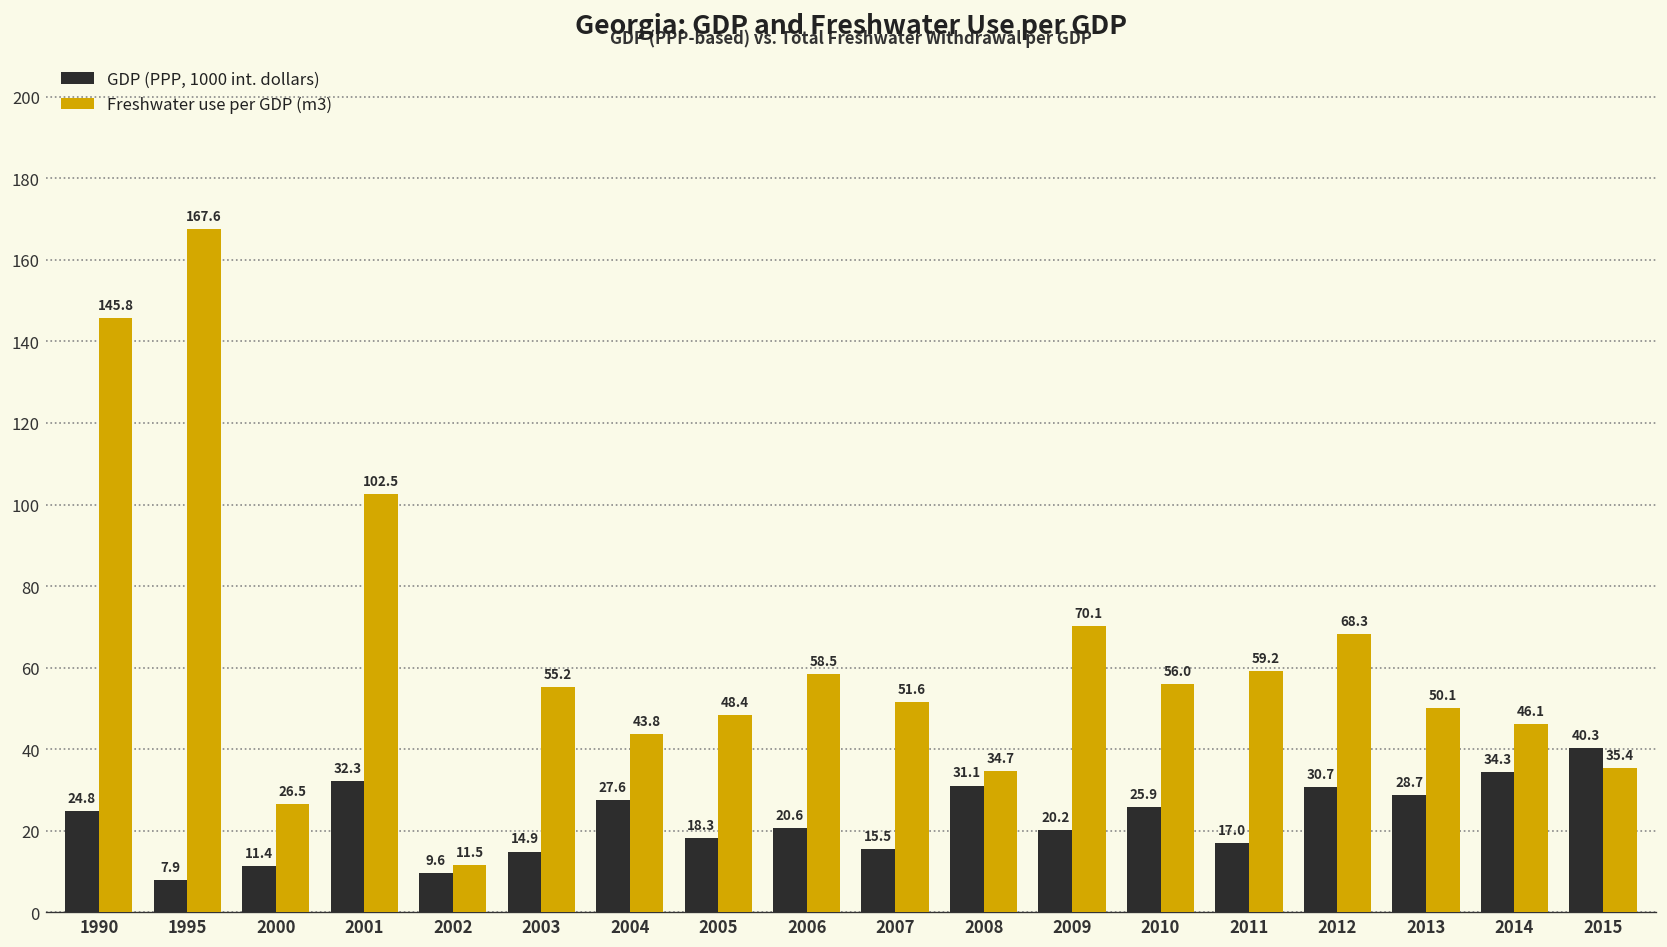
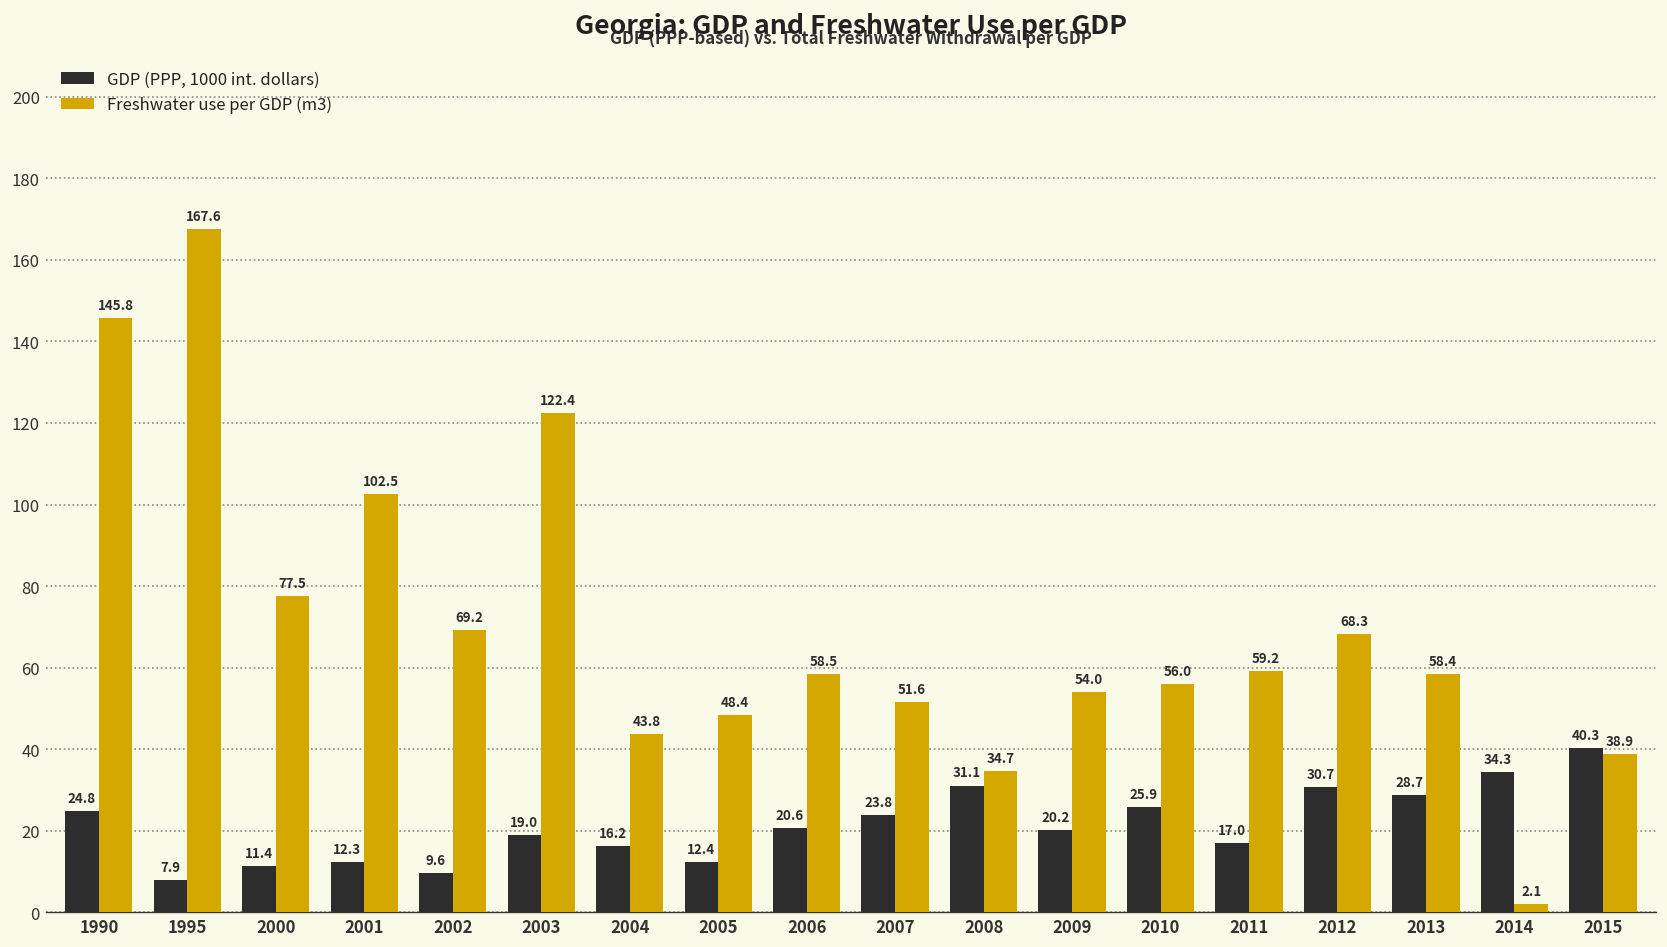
Freshwater use per GDP (m3), 2000: 26.5 -> 77.5
GDP (PPP, 1000 int. dollars), 2001: 32.3 -> 12.3
Freshwater use per GDP (m3), 2002: 11.5 -> 69.2
GDP (PPP, 1000 int. dollars), 2003: 14.9 -> 19.0
Freshwater use per GDP (m3), 2003: 55.2 -> 122.4
GDP (PPP, 1000 int. dollars), 2004: 27.6 -> 16.2
GDP (PPP, 1000 int. dollars), 2005: 18.3 -> 12.4
GDP (PPP, 1000 int. dollars), 2007: 15.5 -> 23.8
Freshwater use per GDP (m3), 2009: 70.1 -> 54.0
Freshwater use per GDP (m3), 2013: 50.1 -> 58.4
Freshwater use per GDP (m3), 2014: 46.1 -> 2.1
Freshwater use per GDP (m3), 2015: 35.4 -> 38.9
